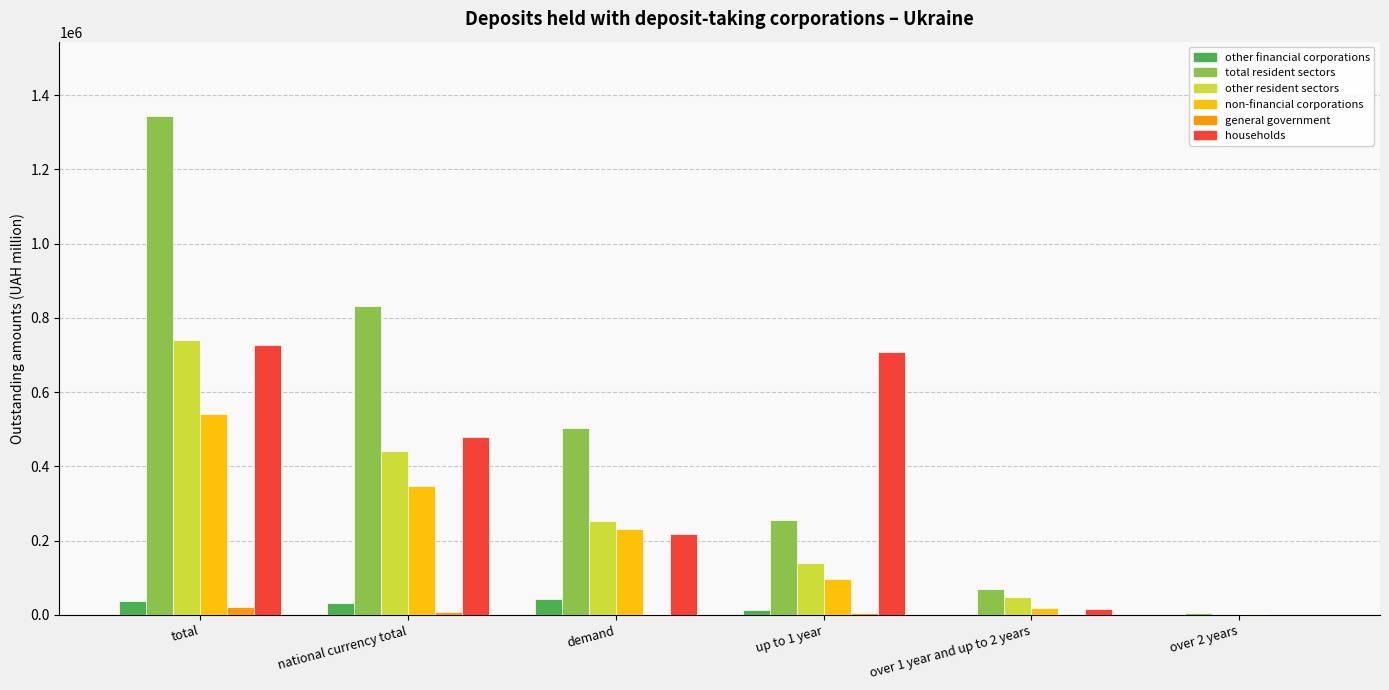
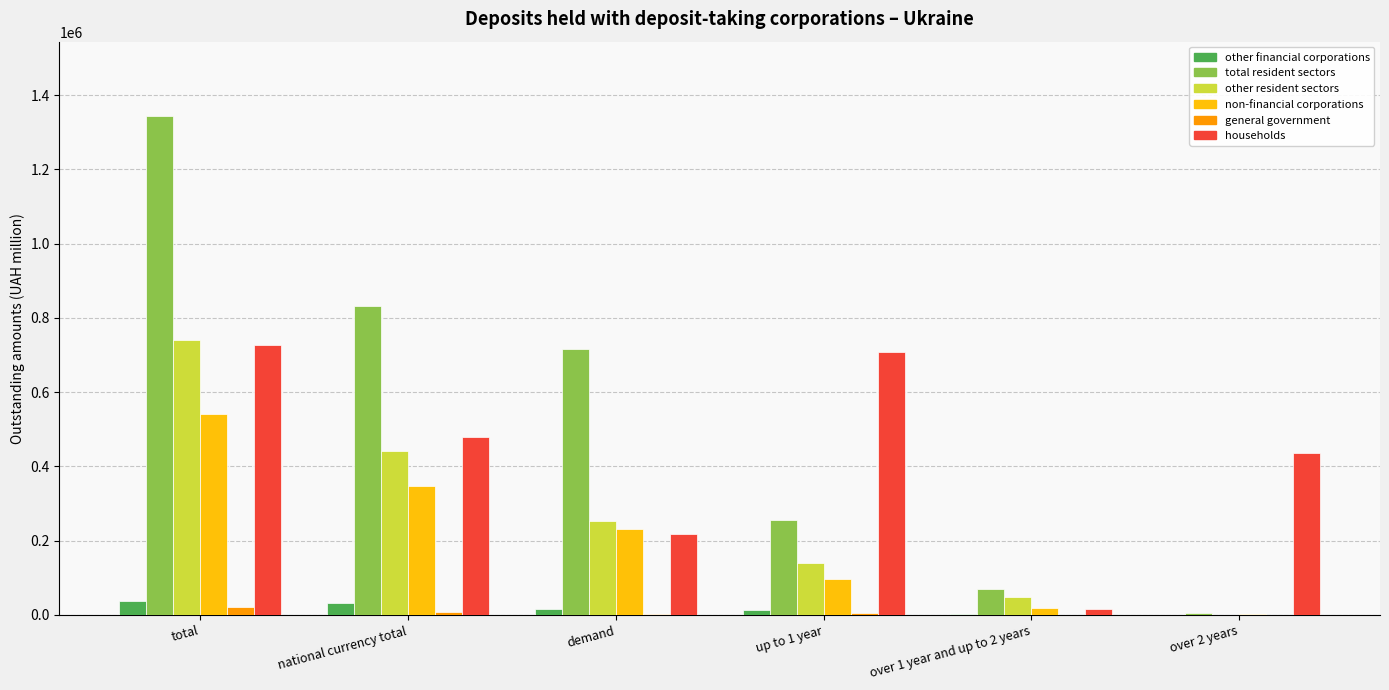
other financial corporations, demand: 40000 -> 20000
total resident sectors, demand: 500000 -> 720000
households, over 2 years: 0 -> 440000
